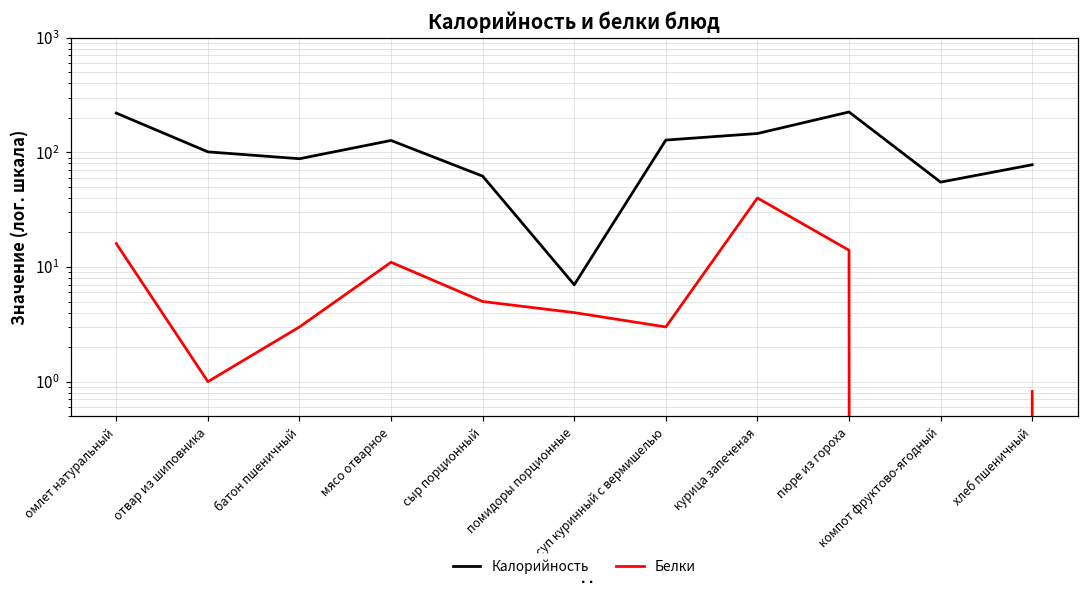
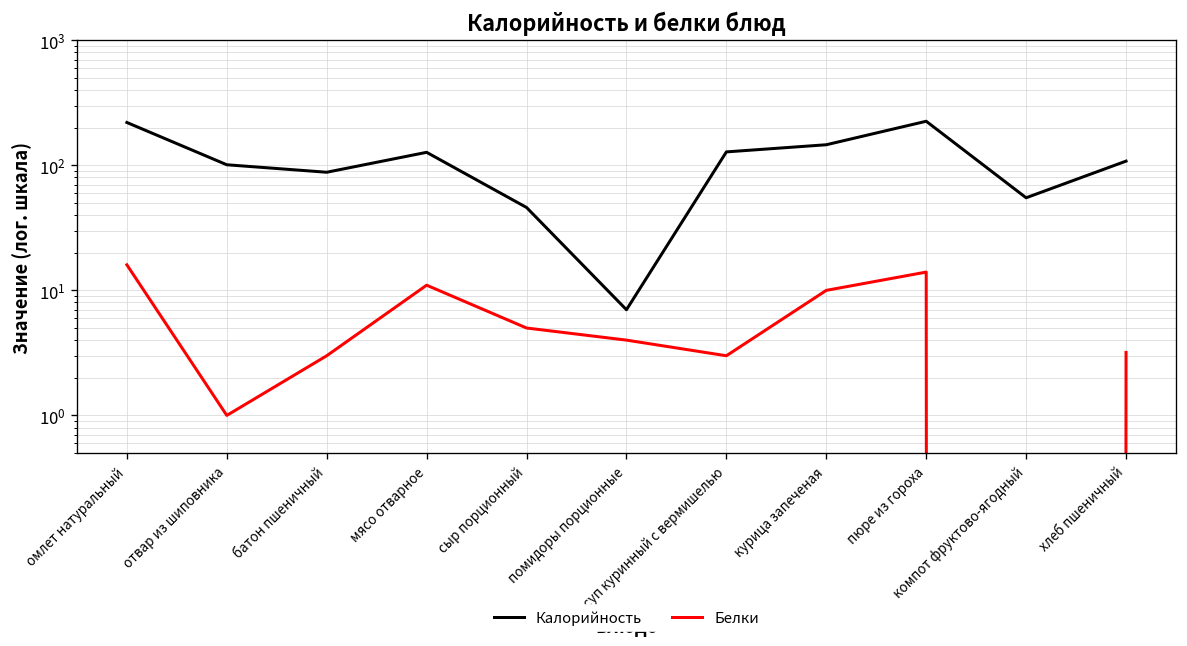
Калорийность, сыр порционный: 60 -> 50
Белки, курица запеченая: 40 -> 10
Калорийность, хлеб пшеничный: 80 -> 110
Белки, хлеб пшеничный: 0.8 -> 3.2
